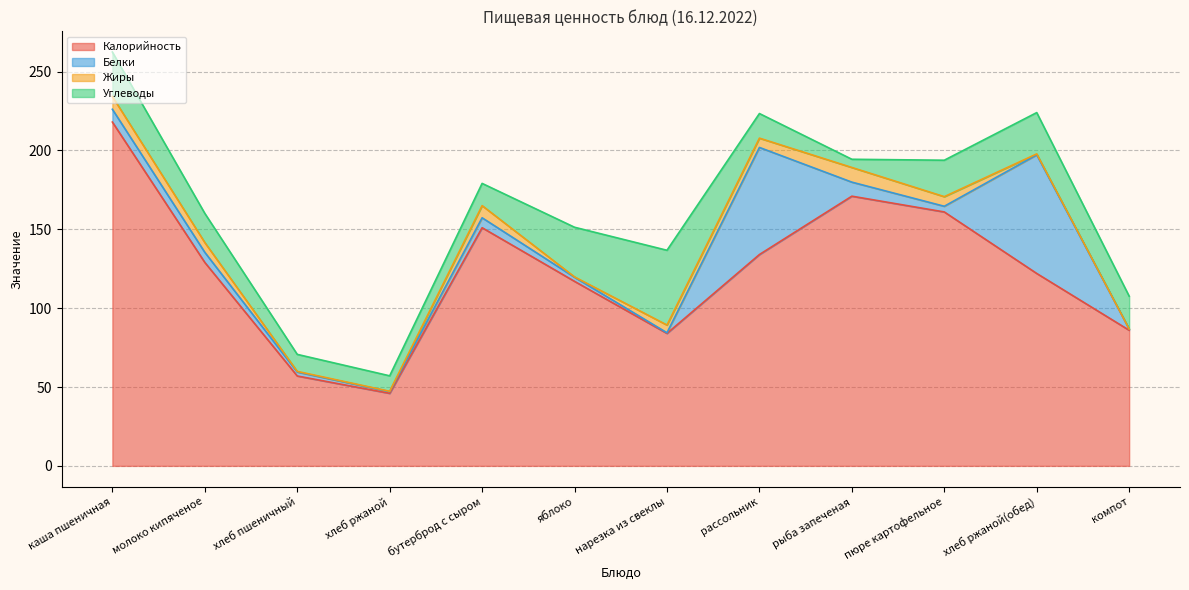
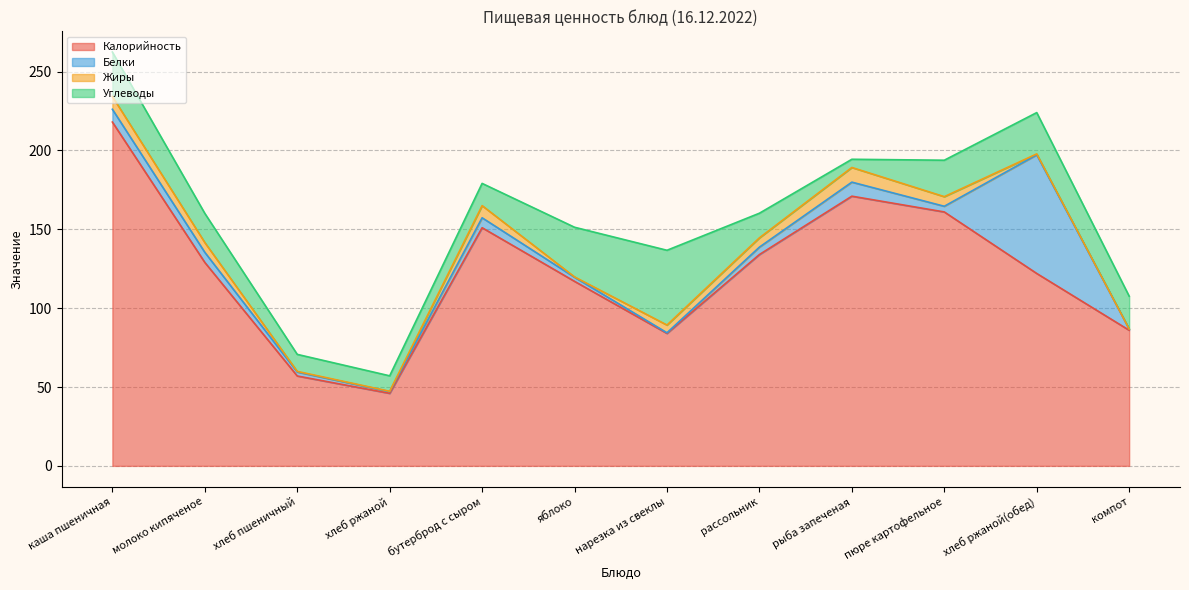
Белки, рассольник: 68 -> 5
